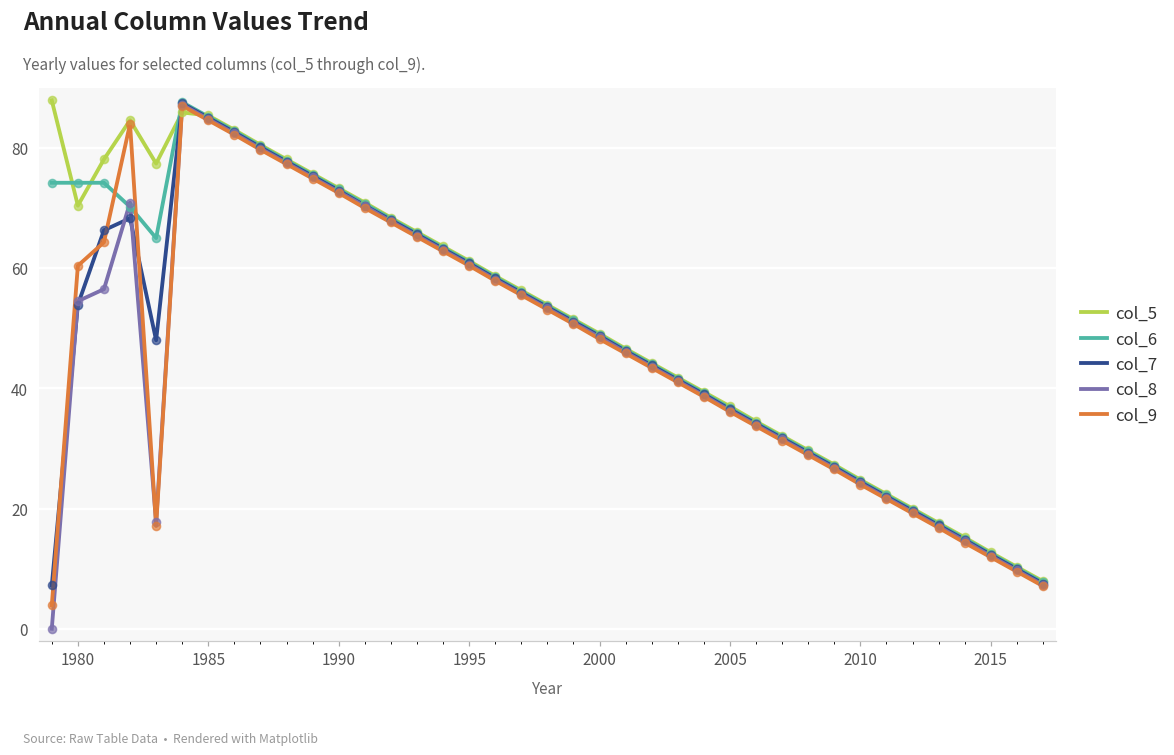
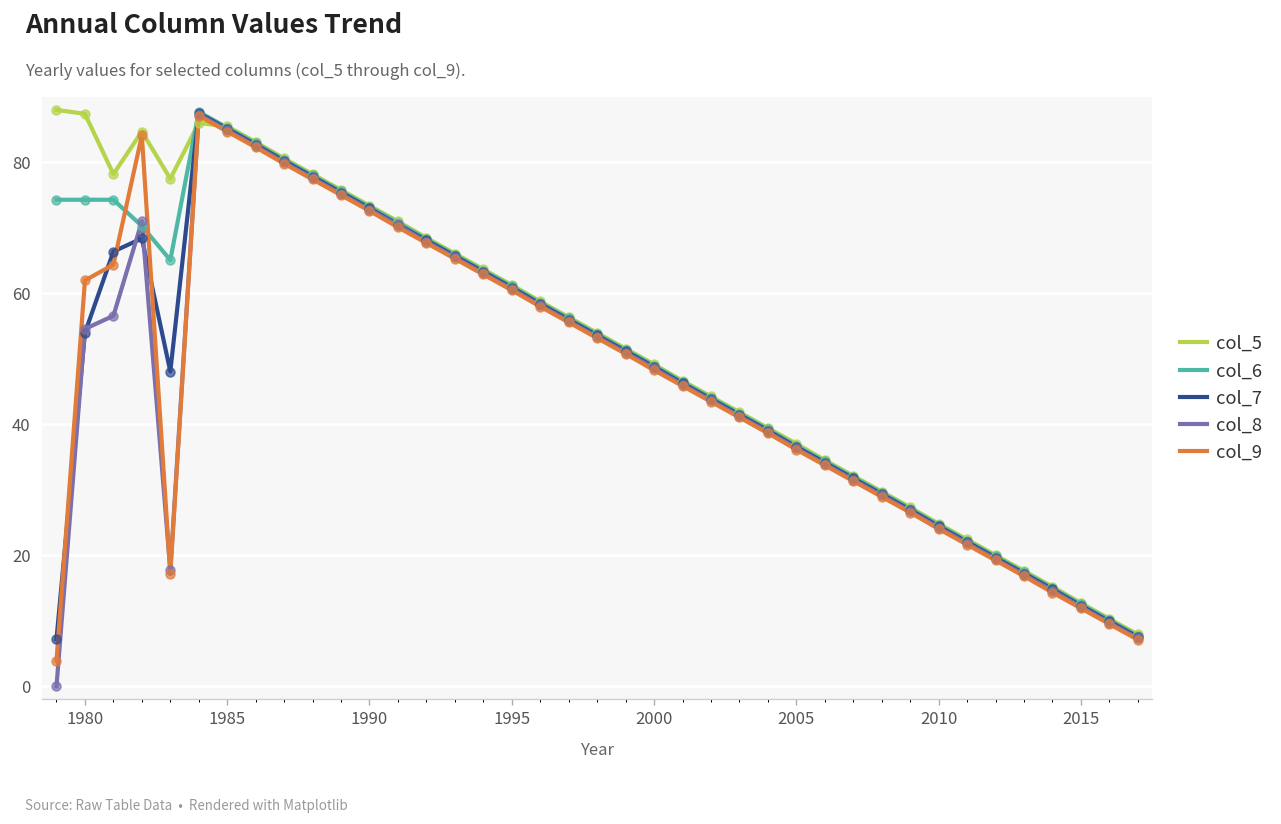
col_5, 1980: 70 -> 87
col_9, 1980: 60 -> 62
